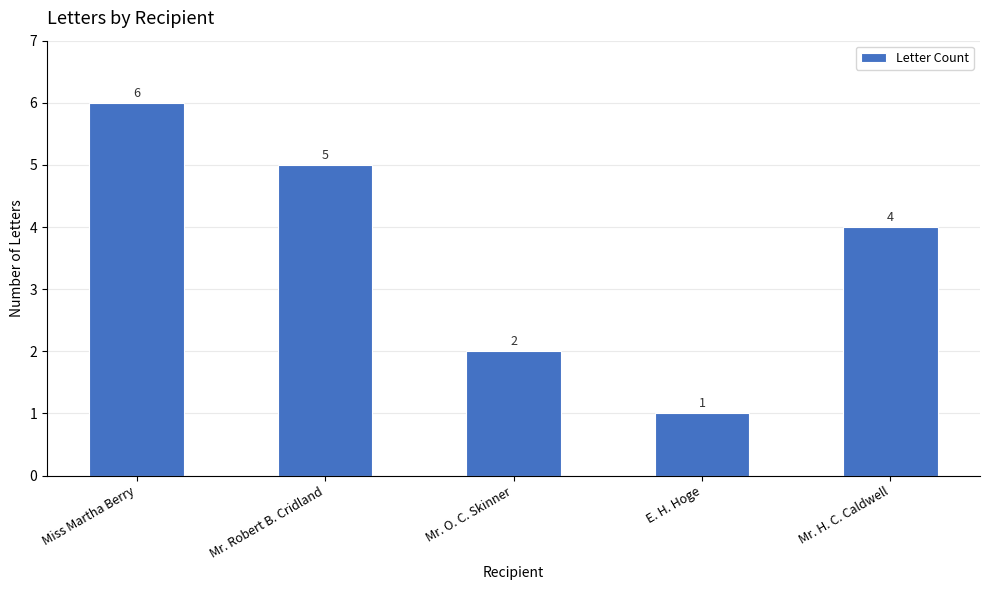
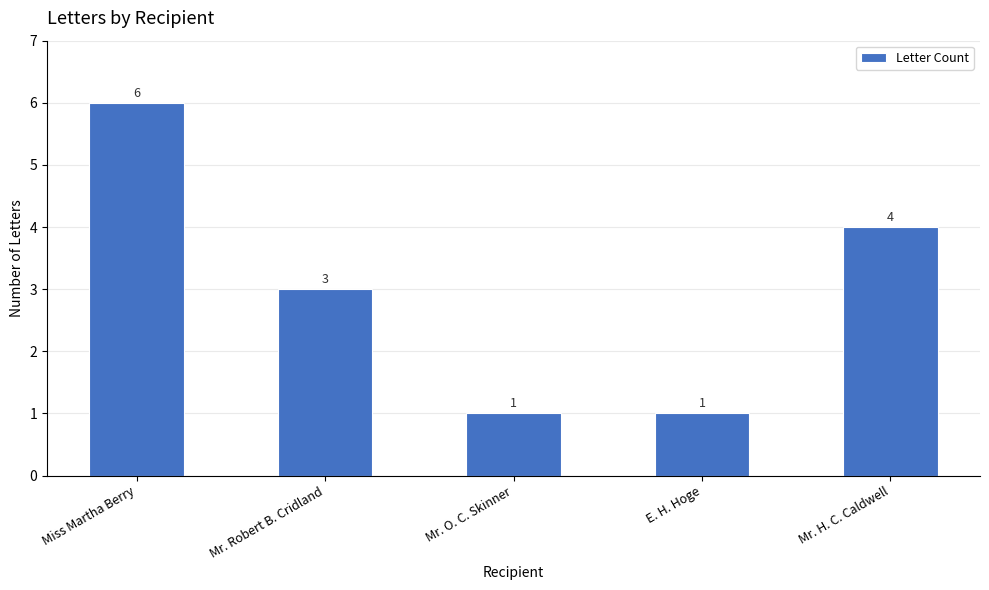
Mr. Robert B. Cridland: 5 -> 3
Mr. O. C. Skinner: 2 -> 1
